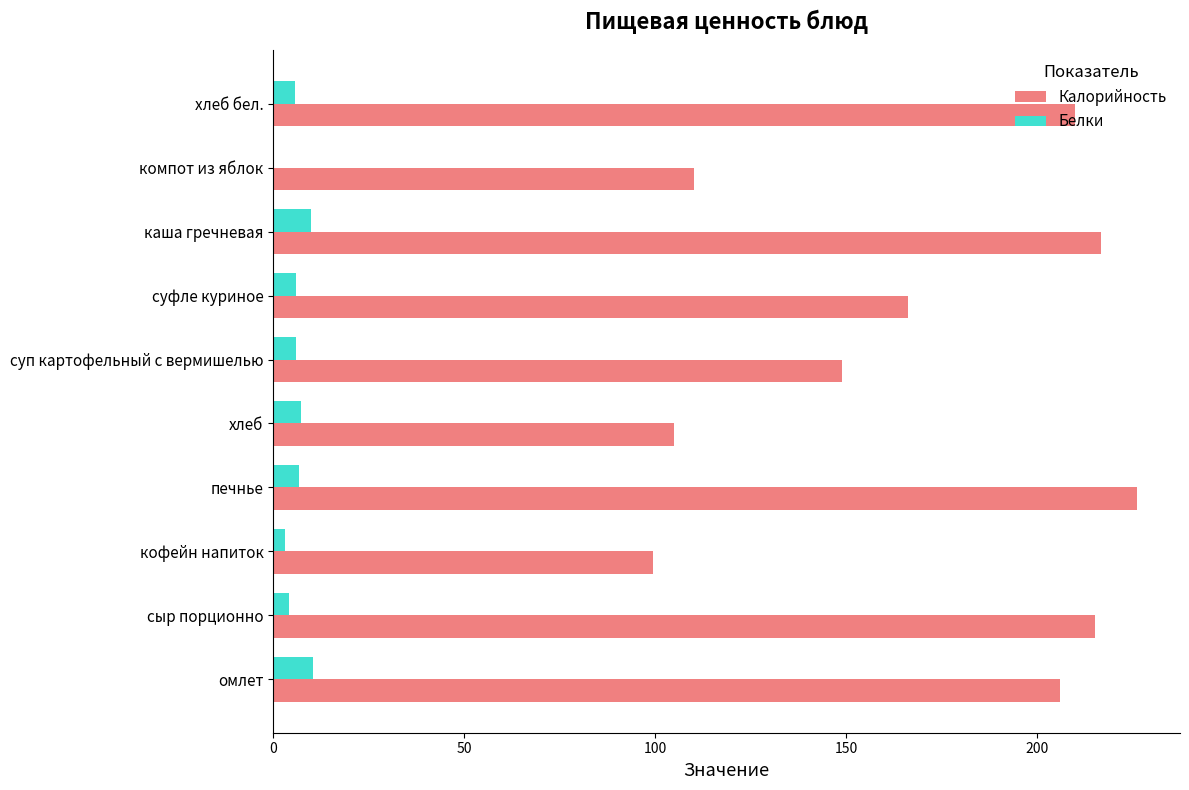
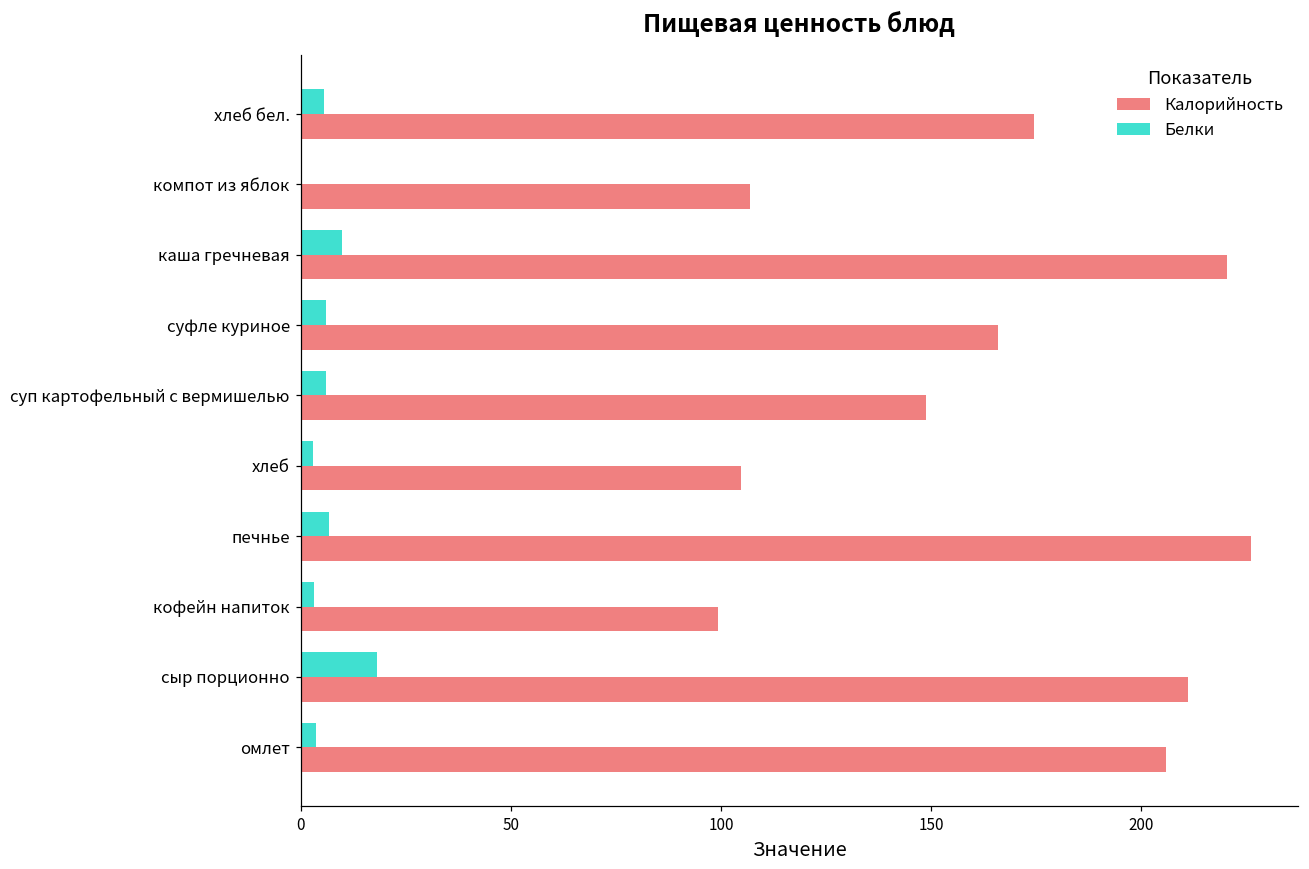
Калорийность, хлеб бел.: 210 -> 174
Калорийность, компот из яблок: 110 -> 107
Калорийность, каша гречневая: 217 -> 220
Белки, хлеб: 7 -> 3
Белки, сыр порционно: 4 -> 18
Калорийность, сыр порционно: 215 -> 211
Белки, омлет: 10 -> 4
